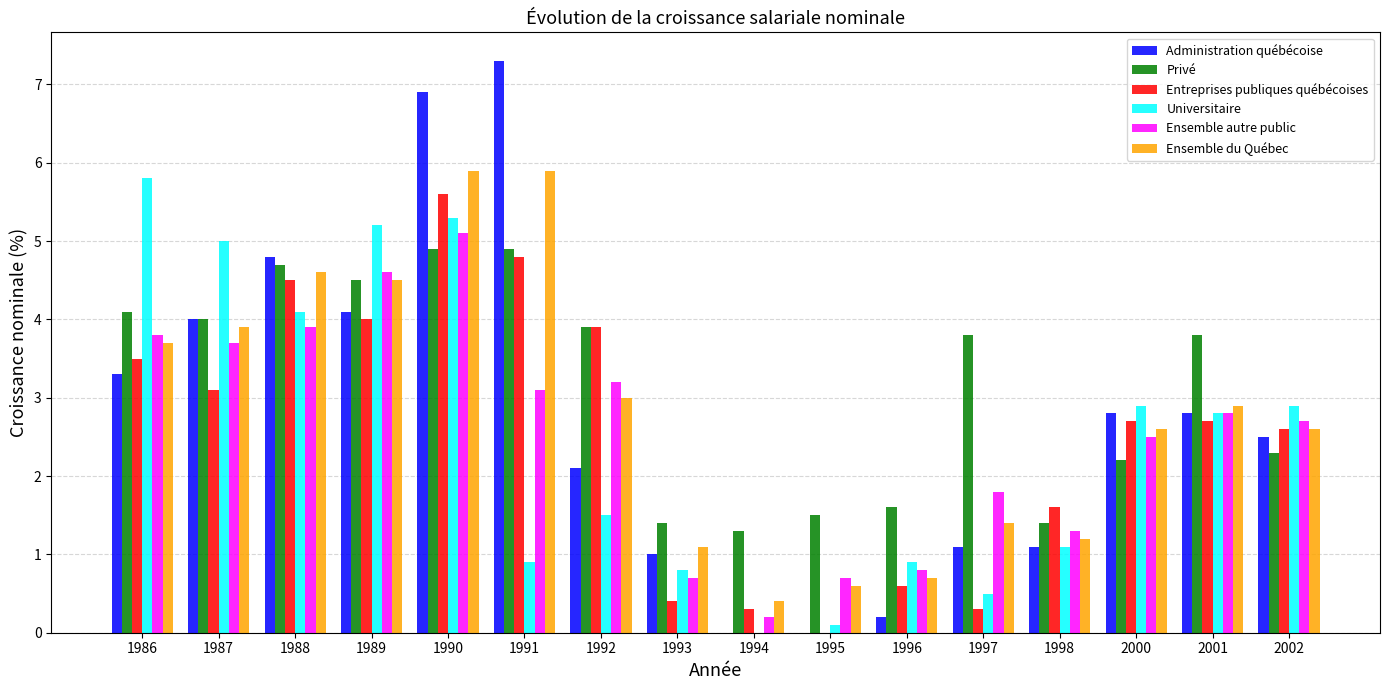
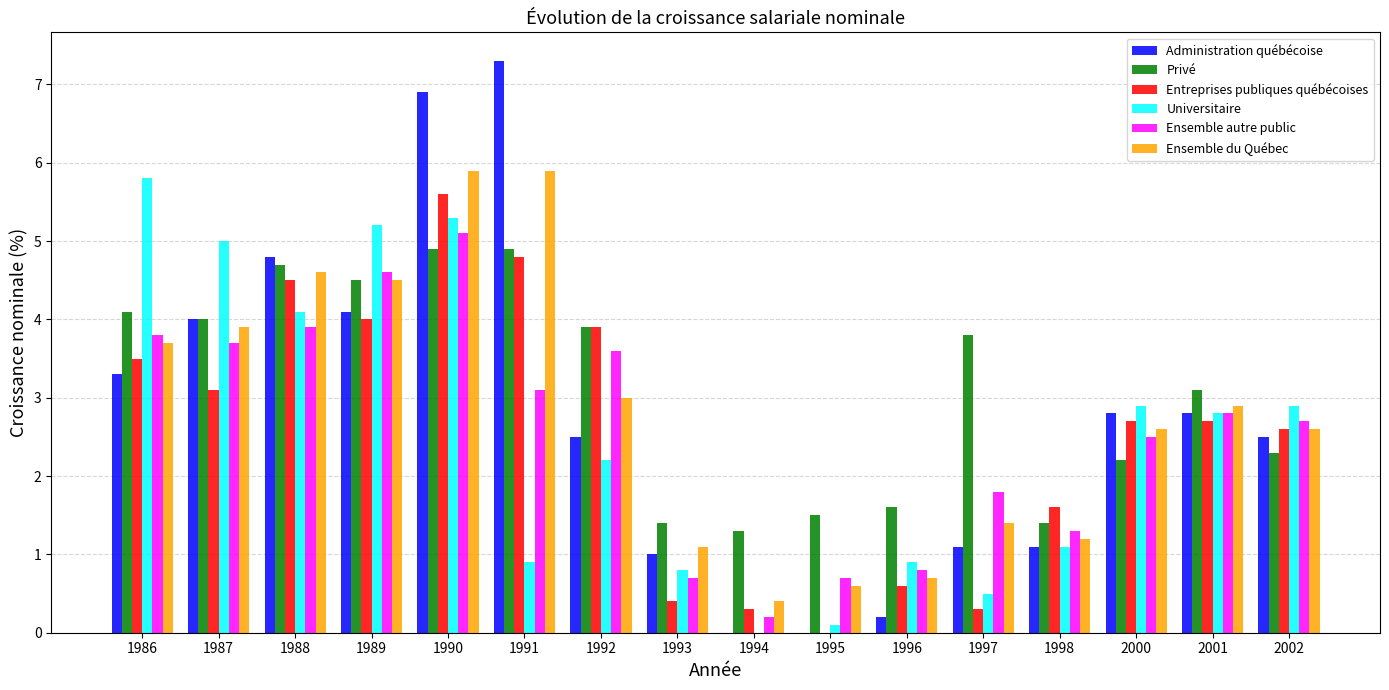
Administration québécoise, 1992: 2.1 -> 2.5
Universitaire, 1992: 1.5 -> 2.2
Ensemble autre public, 1992: 3.2 -> 3.6
Privé, 2001: 3.8 -> 3.1
